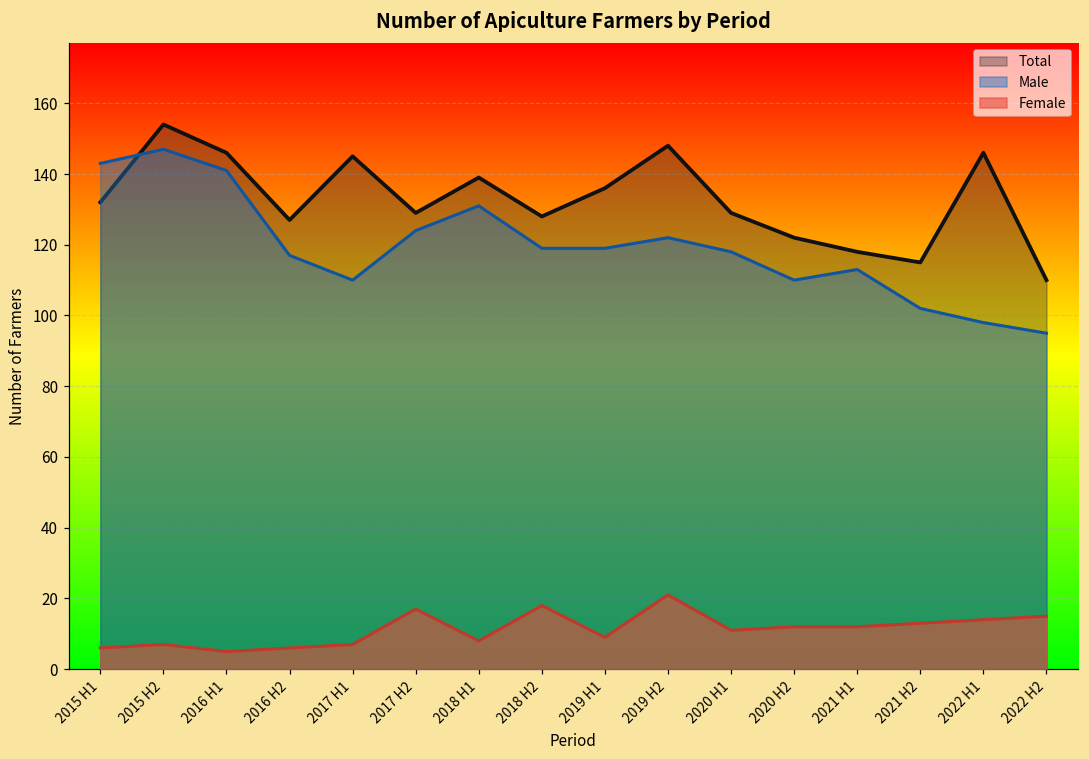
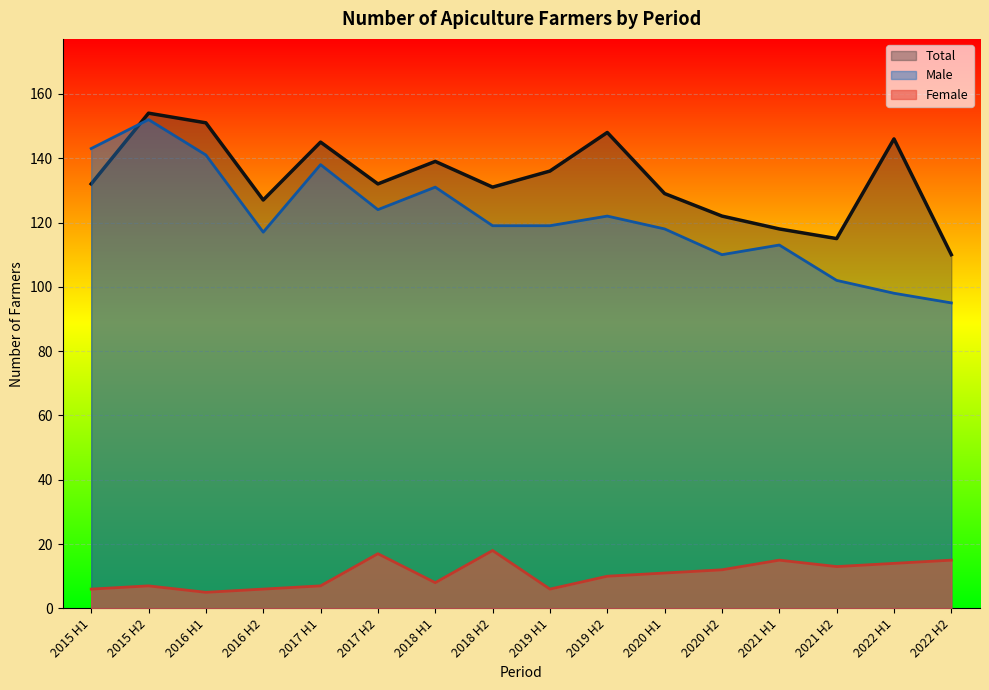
Male, 2015 H2: 147 -> 152
Total, 2016 H1: 146 -> 151
Male, 2017 H1: 110 -> 138
Total, 2017 H2: 129 -> 132
Total, 2018 H2: 128 -> 131
Female, 2019 H1: 9 -> 6
Female, 2019 H2: 21 -> 10
Female, 2021 H1: 12 -> 15
